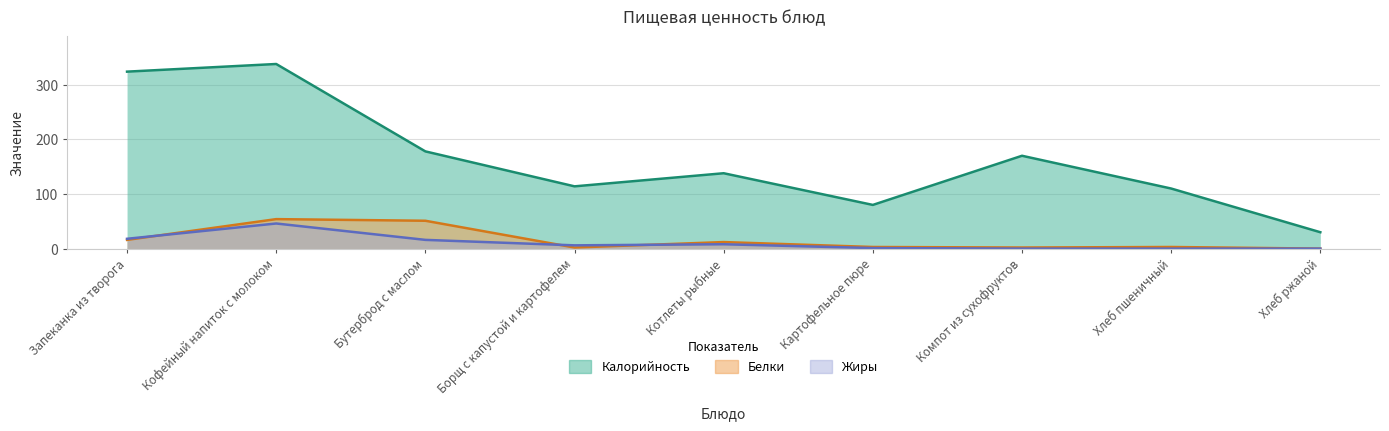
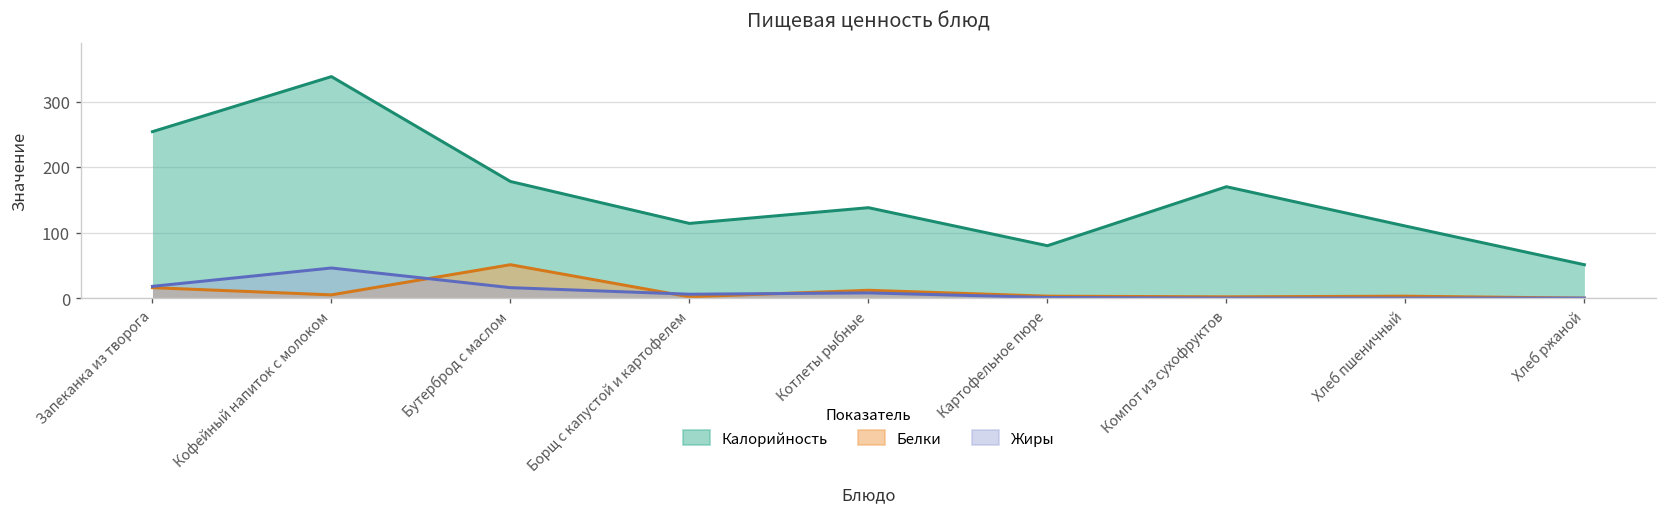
Калорийность, Запеканка из творога: 320 -> 250
Белки, Кофейный напиток с молоком: 50 -> 10
Калорийность, Хлеб ржаной: 30 -> 50
